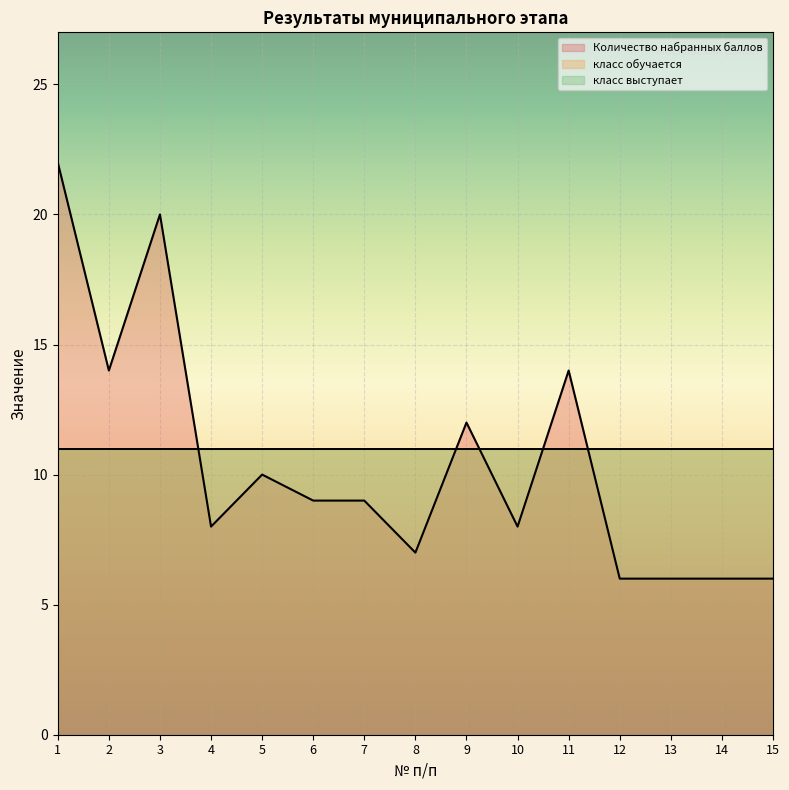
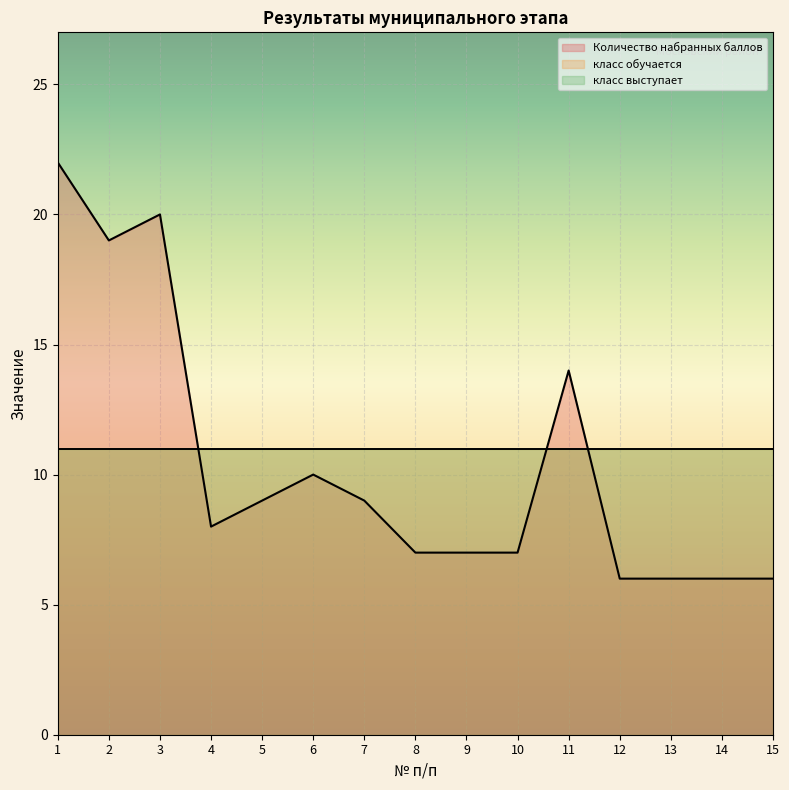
Количество набранных баллов, 2: 14 -> 19
Количество набранных баллов, 5: 10 -> 9
Количество набранных баллов, 6: 9 -> 10
Количество набранных баллов, 9: 12 -> 7
Количество набранных баллов, 10: 8 -> 7
